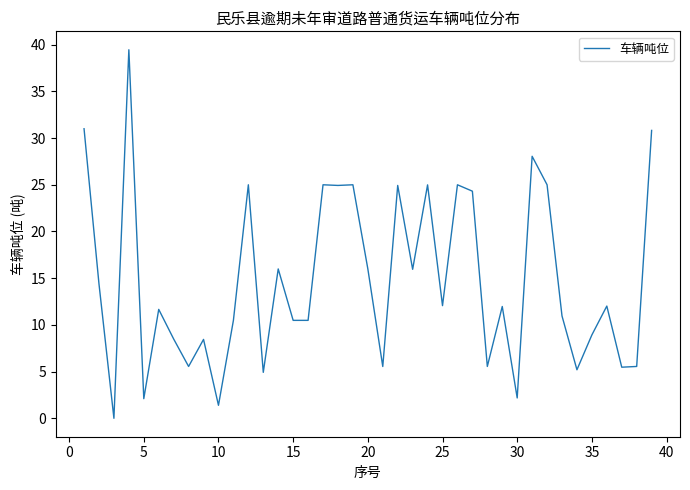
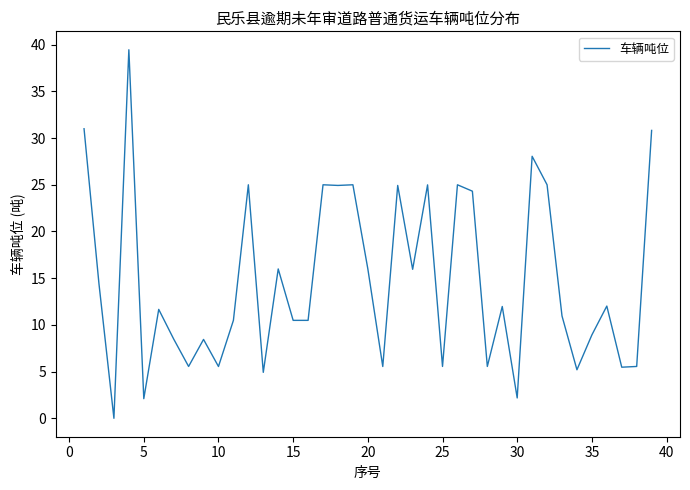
10: 1 -> 6
25: 12 -> 6
